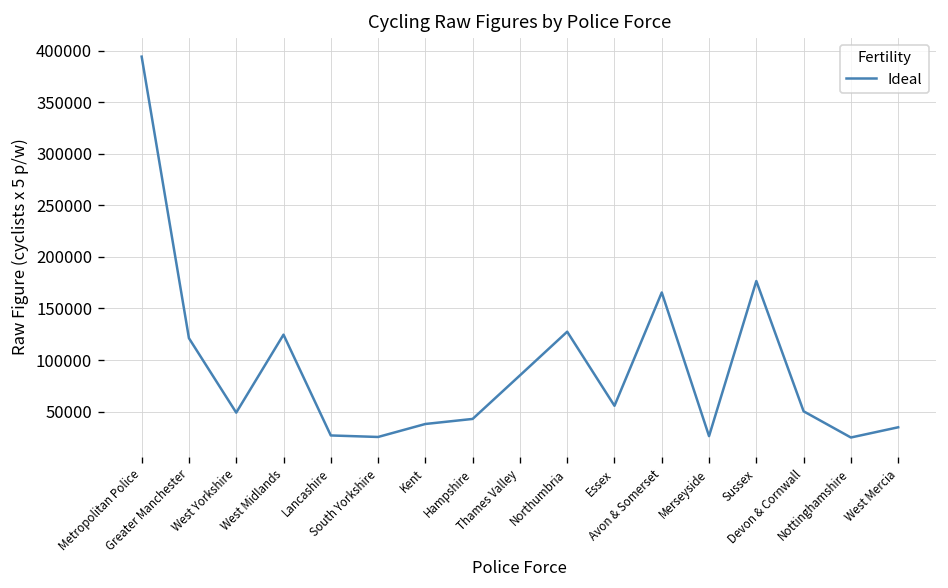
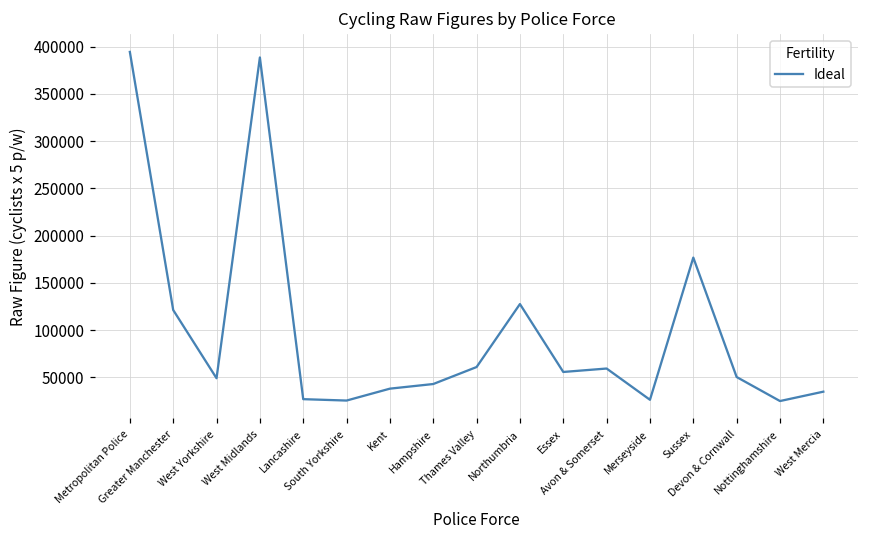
West Midlands: 120000 -> 390000
Thames Valley: 90000 -> 60000
Avon & Somerset: 170000 -> 60000
